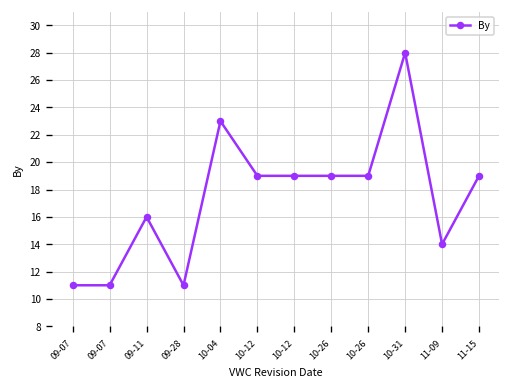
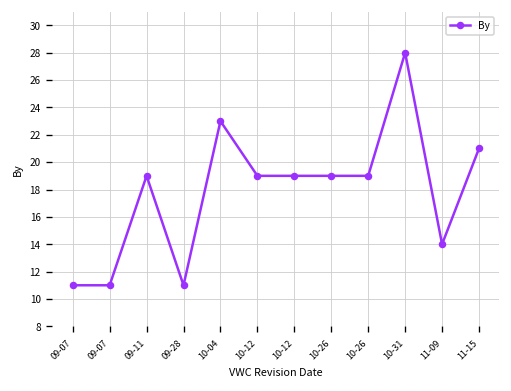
09-11: 16 -> 19
11-15: 19 -> 21
